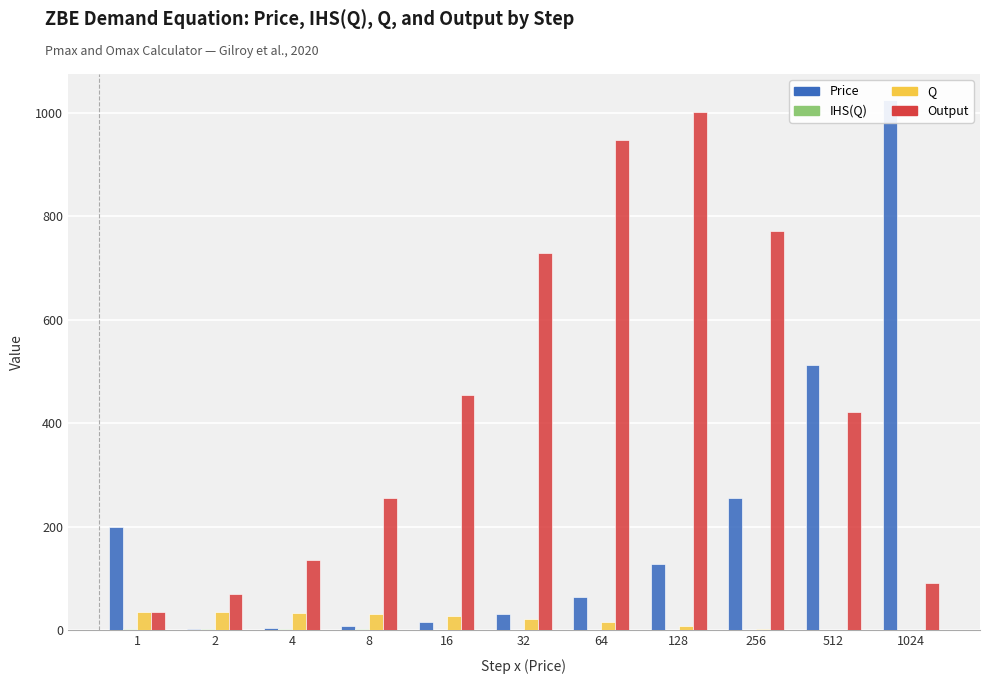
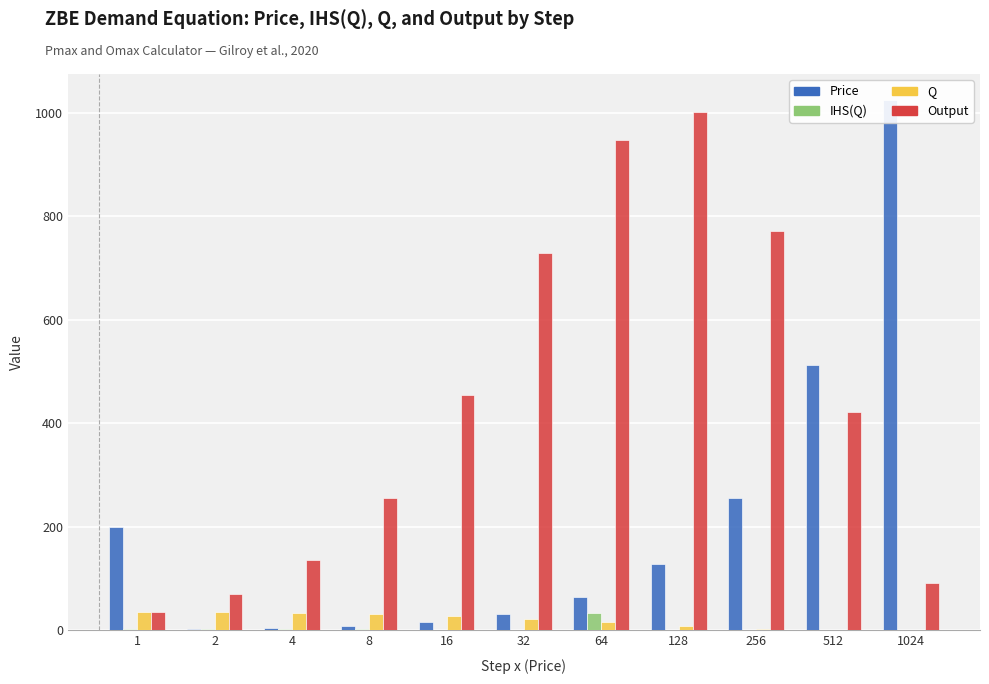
IHS(Q), 64: 0 -> 30
